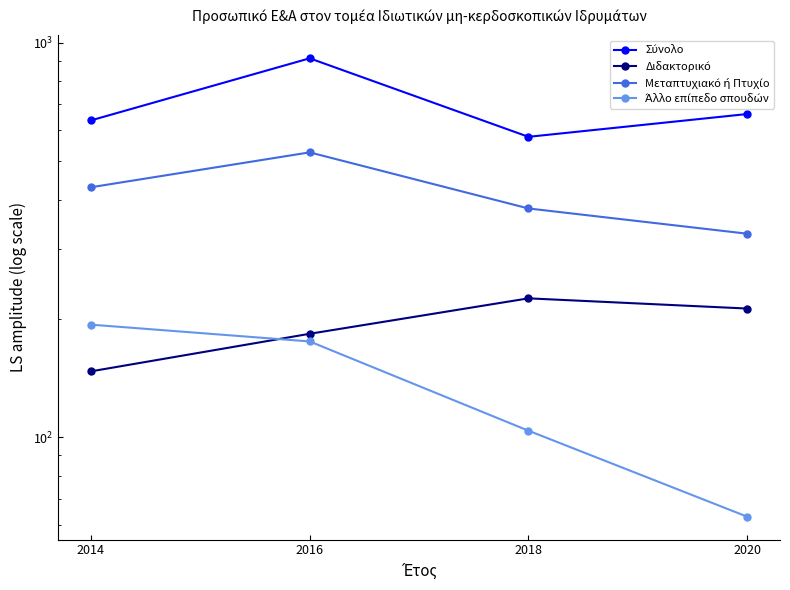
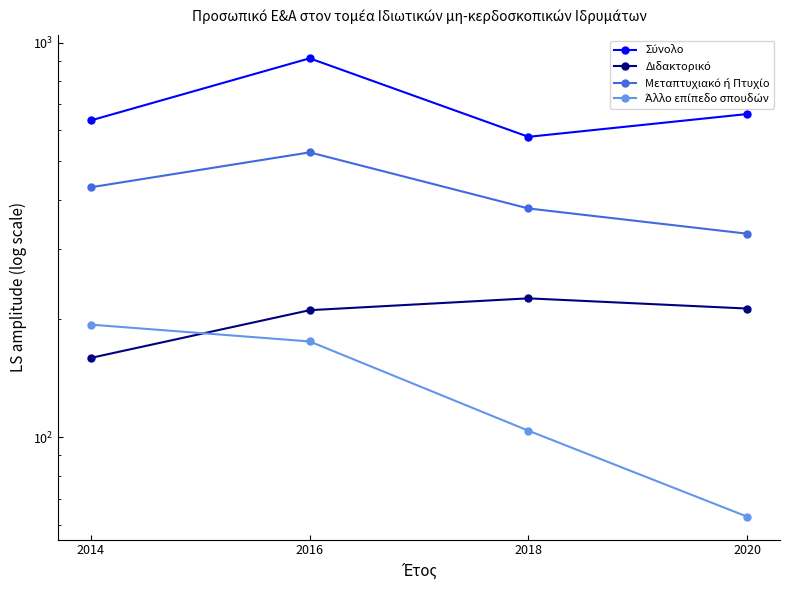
Διδακτορικό, 2014: 147 -> 159
Διδακτορικό, 2016: 180 -> 210
